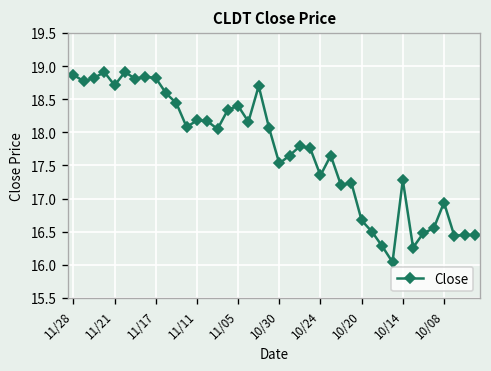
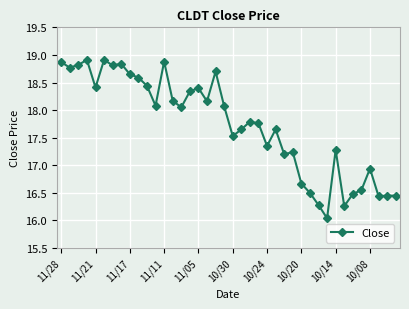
11/21: 18.7 -> 18.4
11/17: 18.8 -> 18.7
11/11: 18.2 -> 18.9
